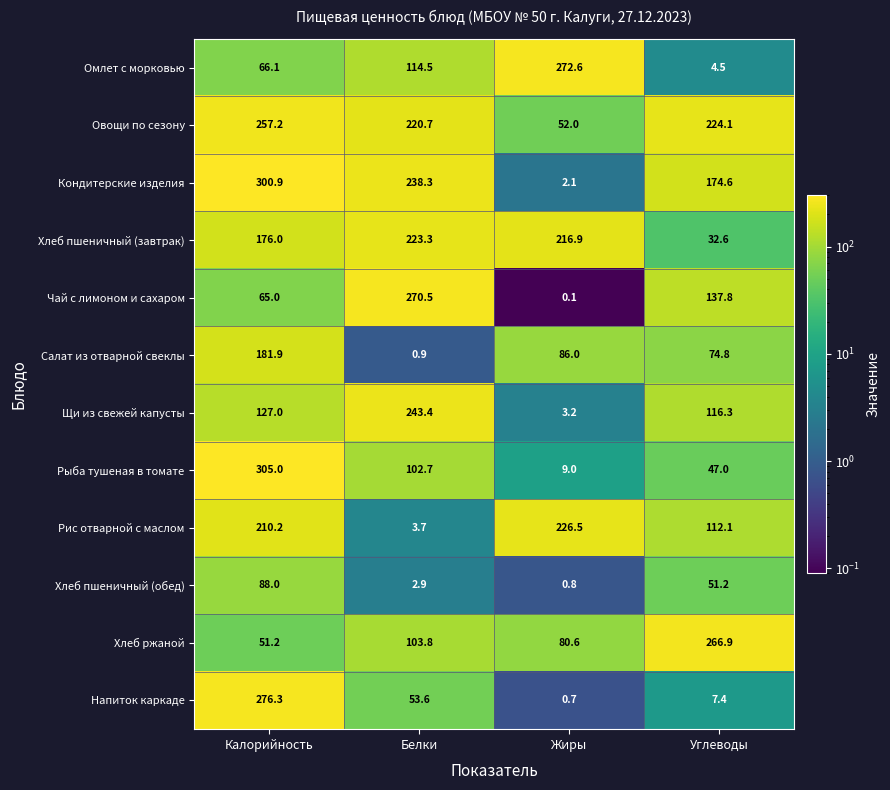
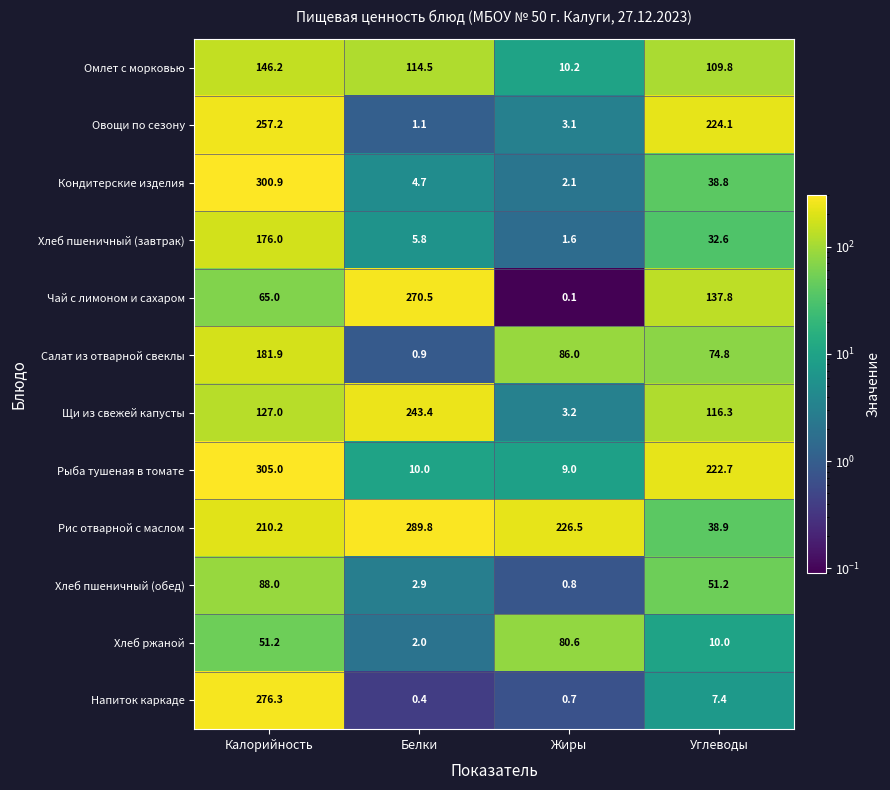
Омлет с морковью, Калорийность: 66.1 -> 146.2
Омлет с морковью, Жиры: 272.6 -> 10.2
Омлет с морковью, Углеводы: 4.5 -> 109.8
Овощи по сезону, Белки: 220.7 -> 1.1
Овощи по сезону, Жиры: 52.0 -> 3.1
Кондитерские изделия, Белки: 238.3 -> 4.7
Кондитерские изделия, Углеводы: 174.6 -> 38.8
Хлеб пшеничный (завтрак), Белки: 223.3 -> 5.8
Хлеб пшеничный (завтрак), Жиры: 216.9 -> 1.6
Рыба тушеная в томате, Белки: 102.7 -> 10.0
Рыба тушеная в томате, Углеводы: 47.0 -> 222.7
Рис отварной с маслом, Белки: 3.7 -> 289.8
Рис отварной с маслом, Углеводы: 112.1 -> 38.9
Хлеб ржаной, Белки: 103.8 -> 2.0
Хлеб ржаной, Углеводы: 266.9 -> 10.0
Напиток каркаде, Белки: 53.6 -> 0.4
